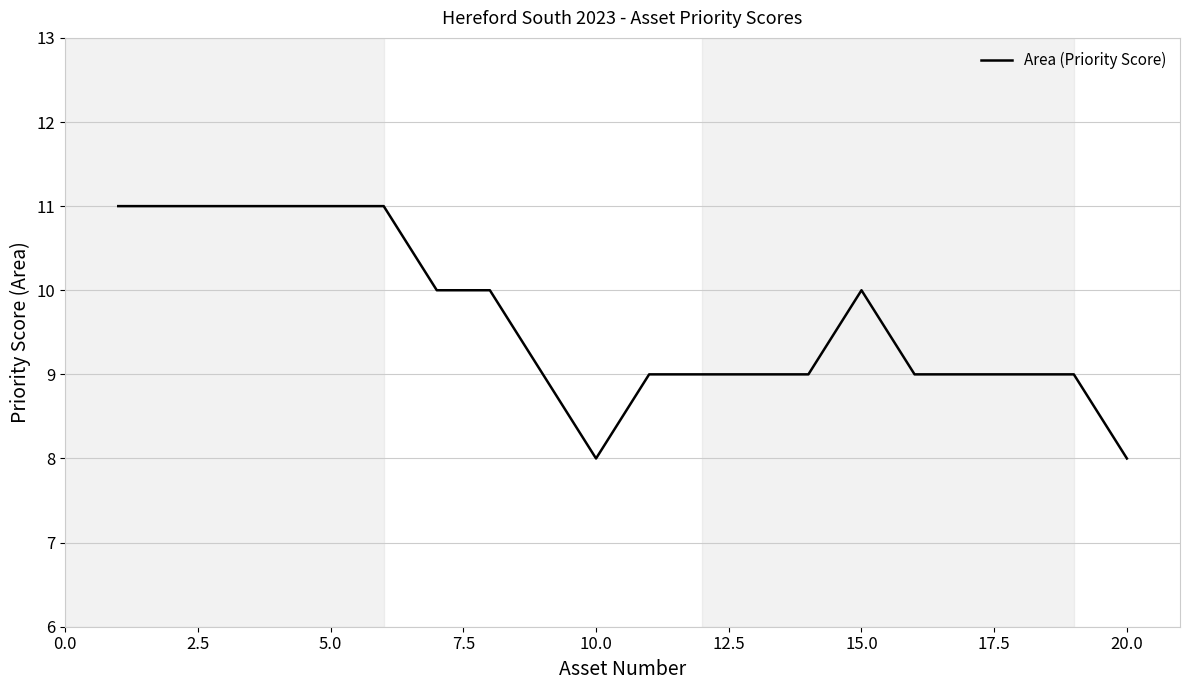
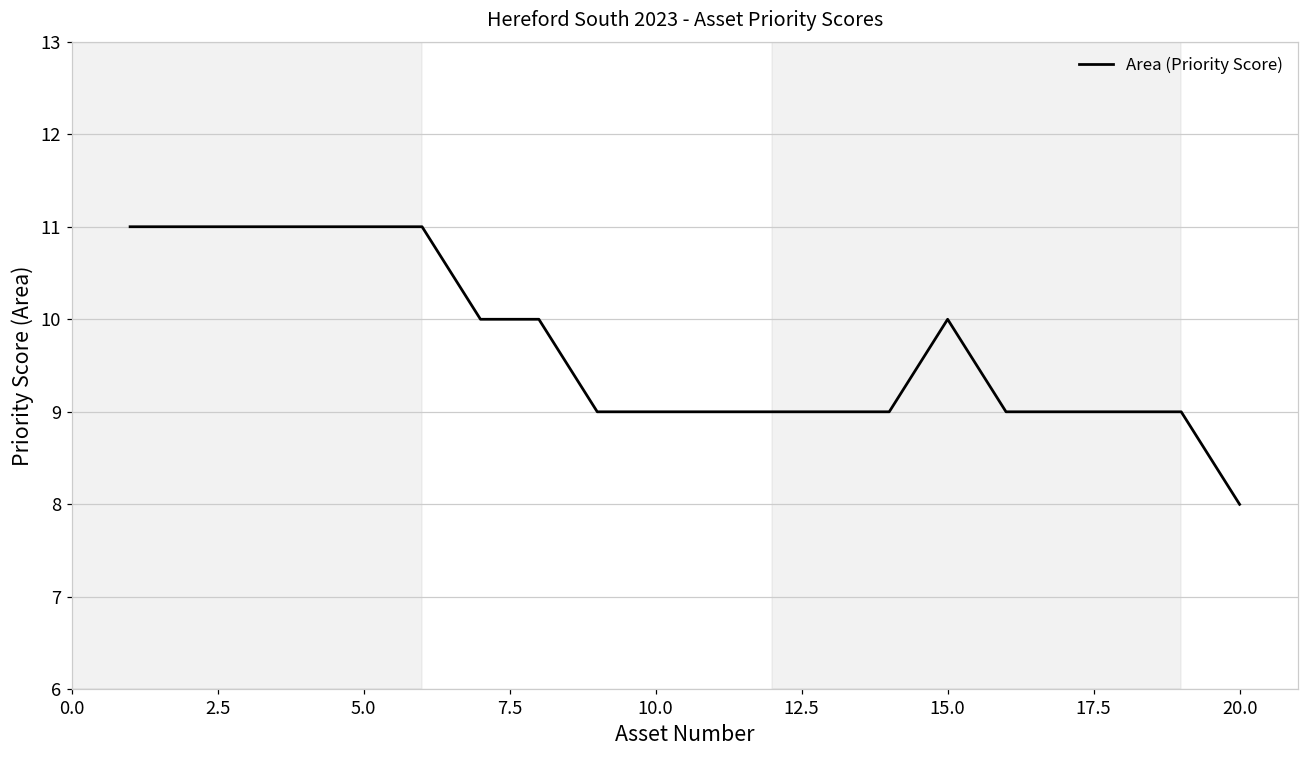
10.0: 8 -> 9
